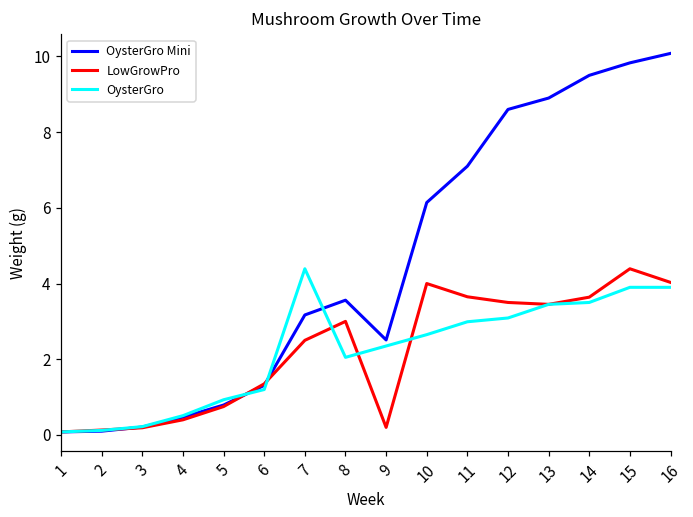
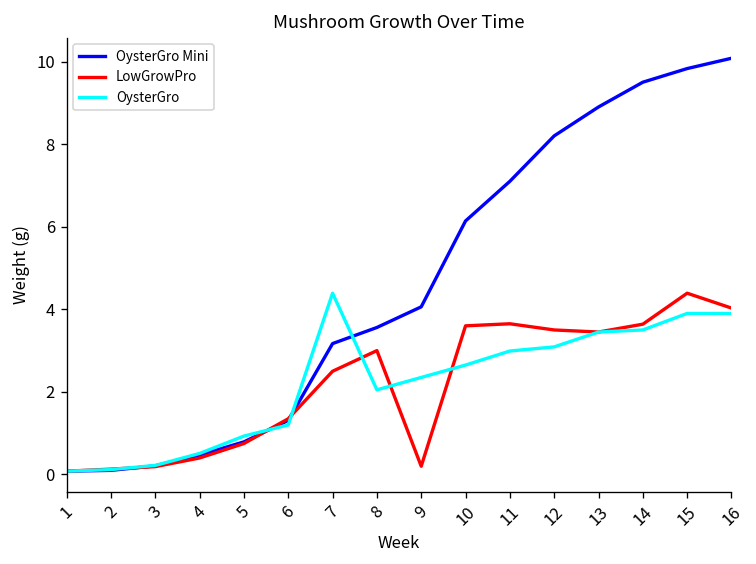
OysterGro Mini, 9: 2.5 -> 4.1
LowGrowPro, 10: 4.0 -> 3.6
OysterGro Mini, 12: 8.6 -> 8.2
